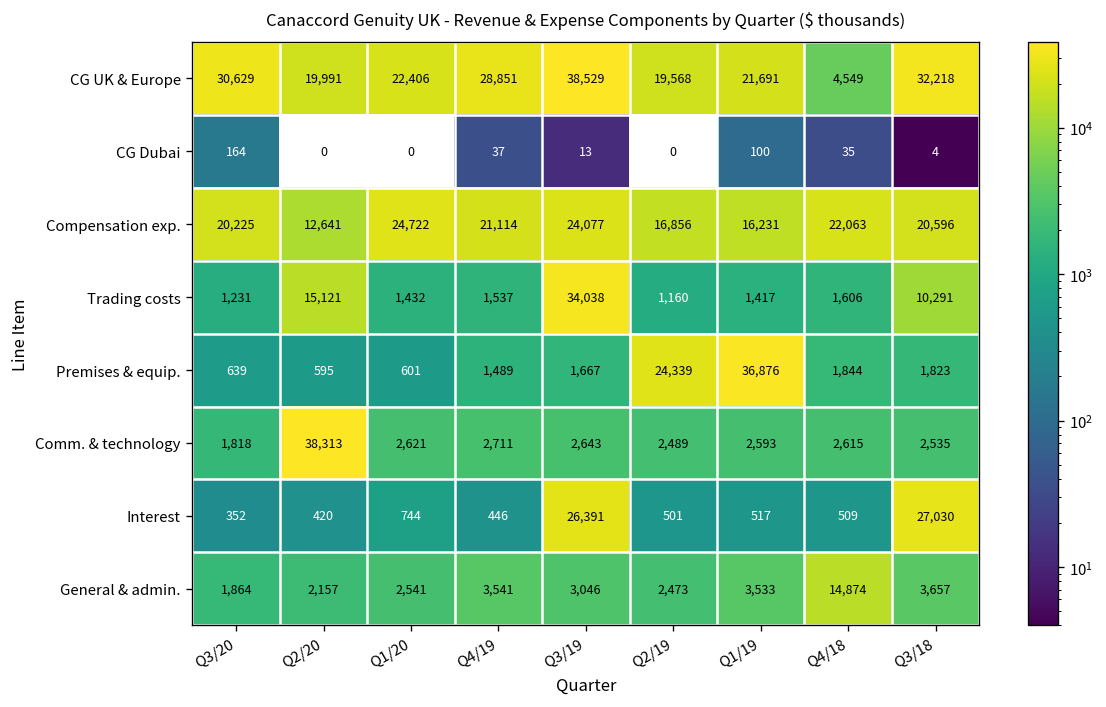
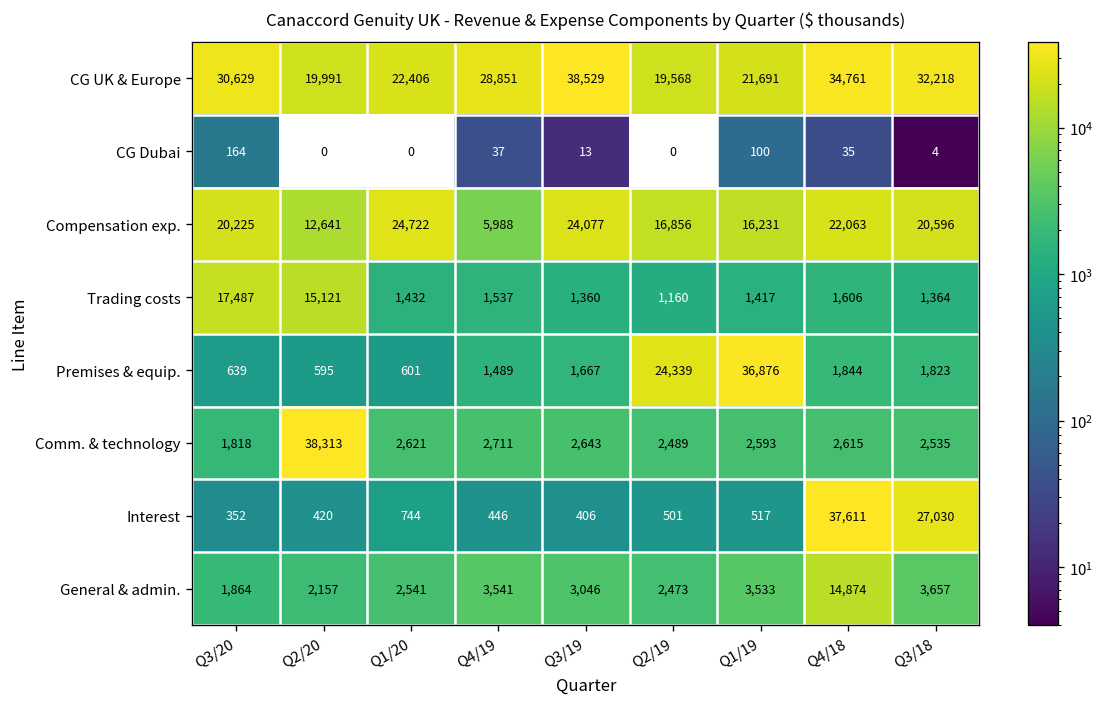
CG UK & Europe, Q4/18: 4,549 -> 34,761
Compensation exp., Q4/19: 21,114 -> 5,988
Trading costs, Q3/20: 1,231 -> 17,487
Trading costs, Q3/19: 34,038 -> 1,360
Trading costs, Q3/18: 10,291 -> 1,364
Interest, Q3/19: 26,391 -> 406
Interest, Q4/18: 509 -> 37,611
